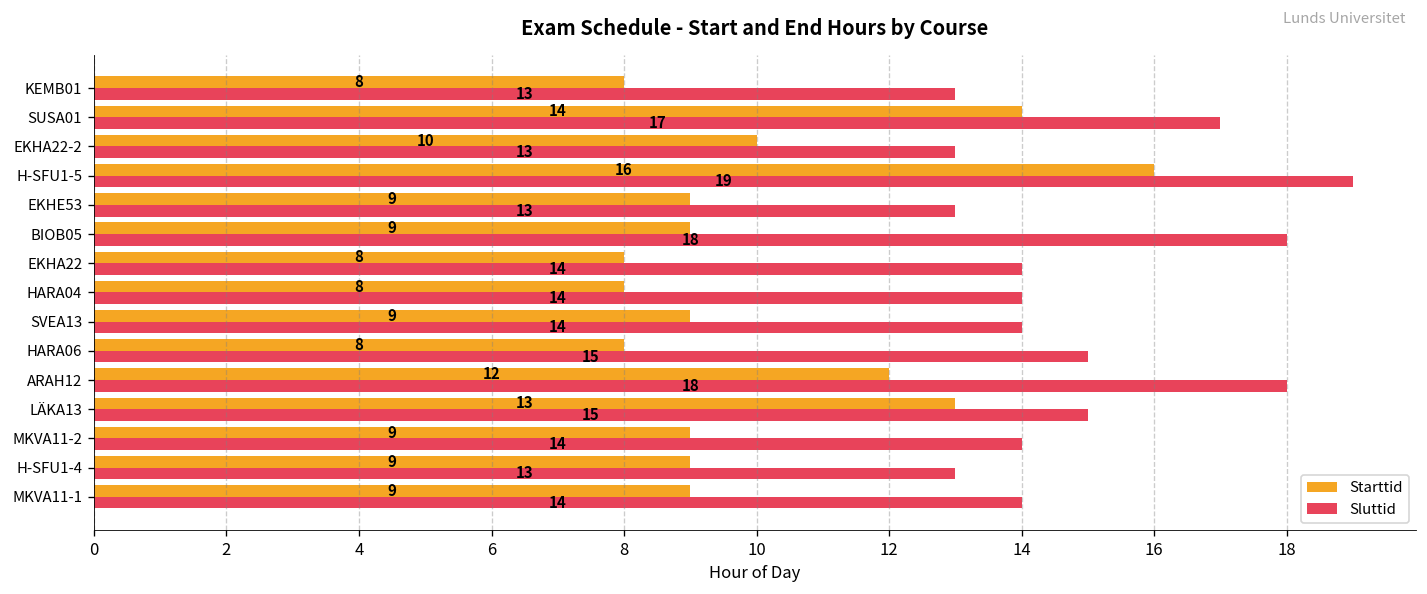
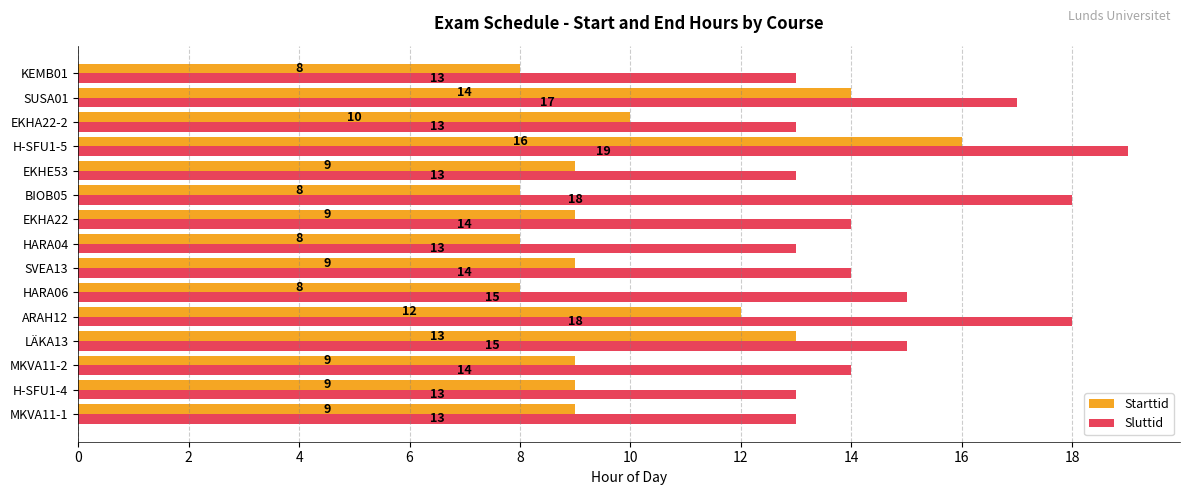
Starttid, BIOB05: 9 -> 8
Starttid, EKHA22: 8 -> 9
Sluttid, HARA04: 14 -> 13
Sluttid, MKVA11-1: 14 -> 13
